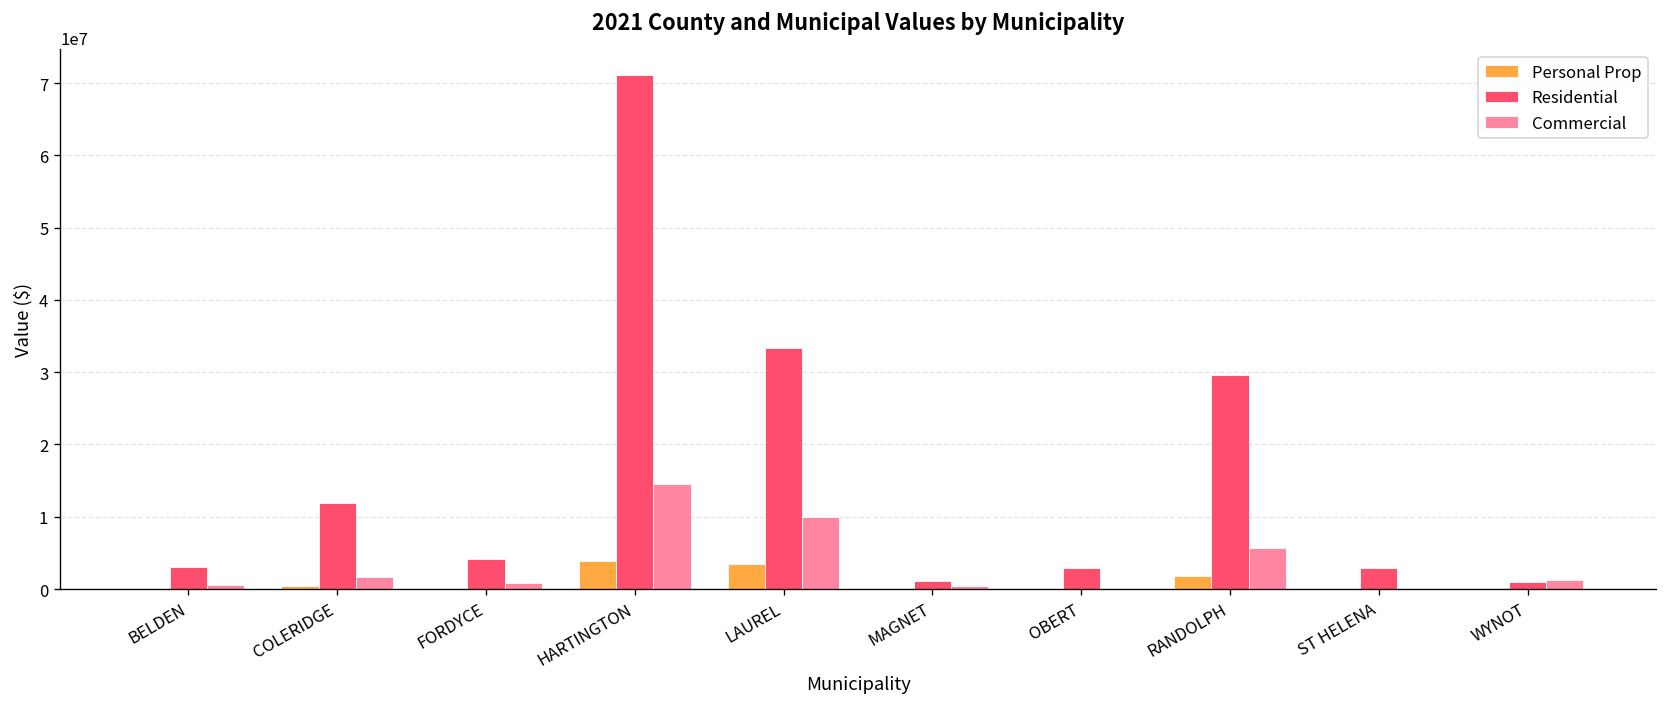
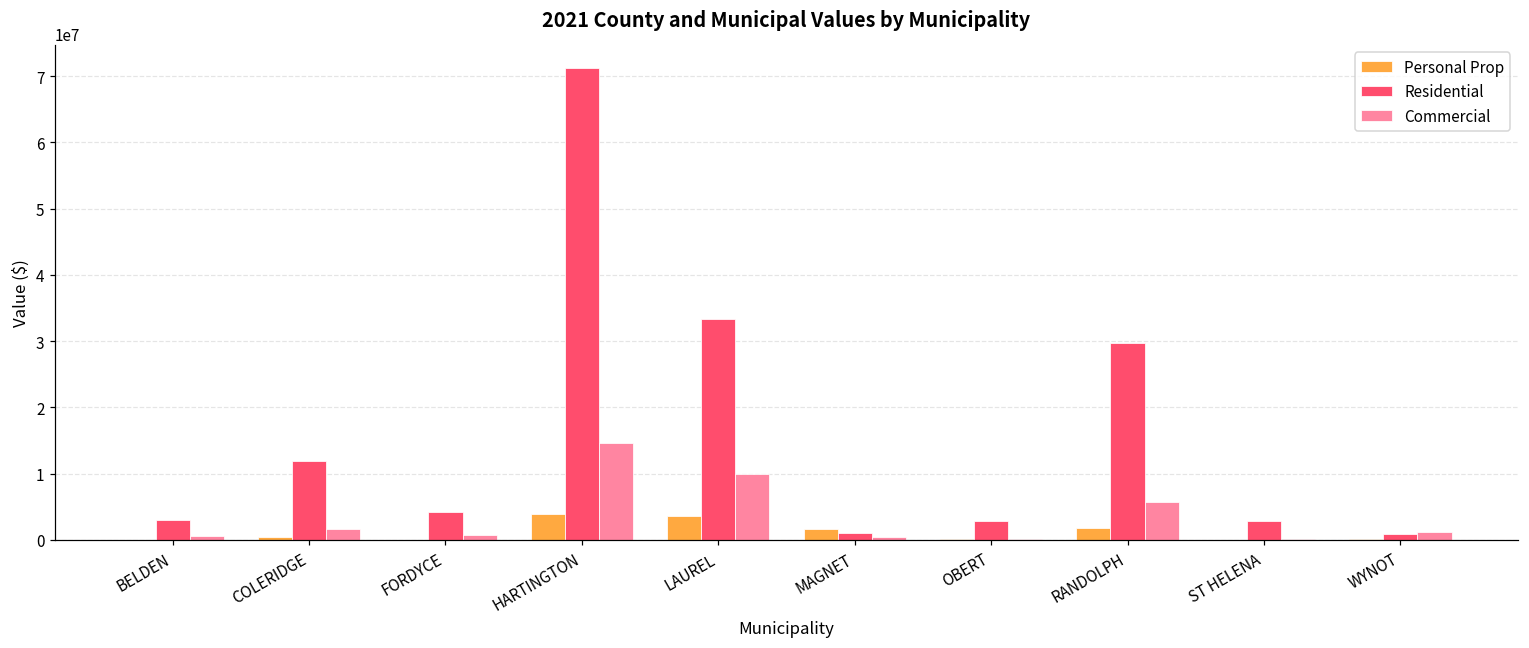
Personal Prop, MAGNET: 0 -> 2000000
